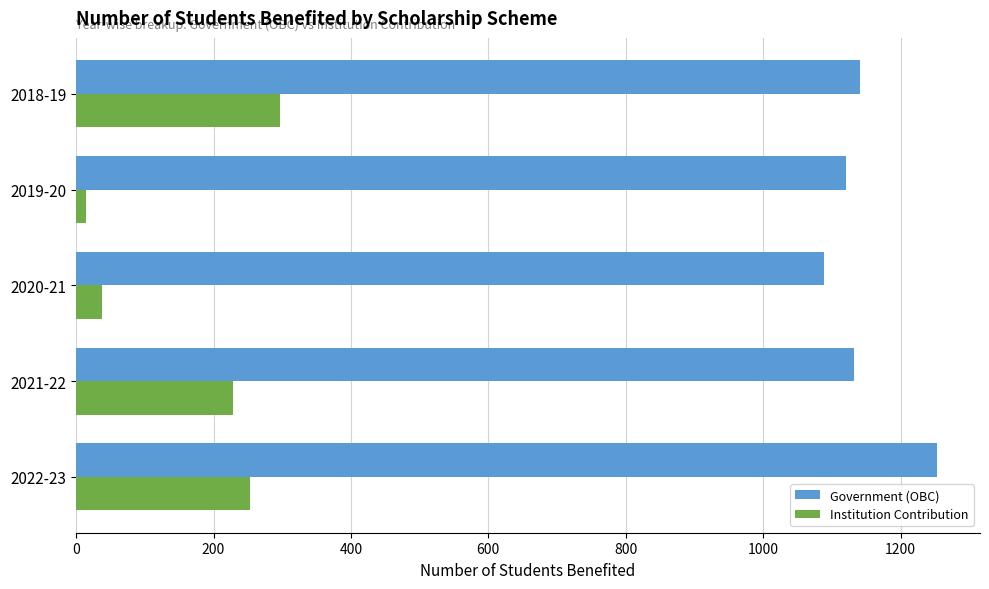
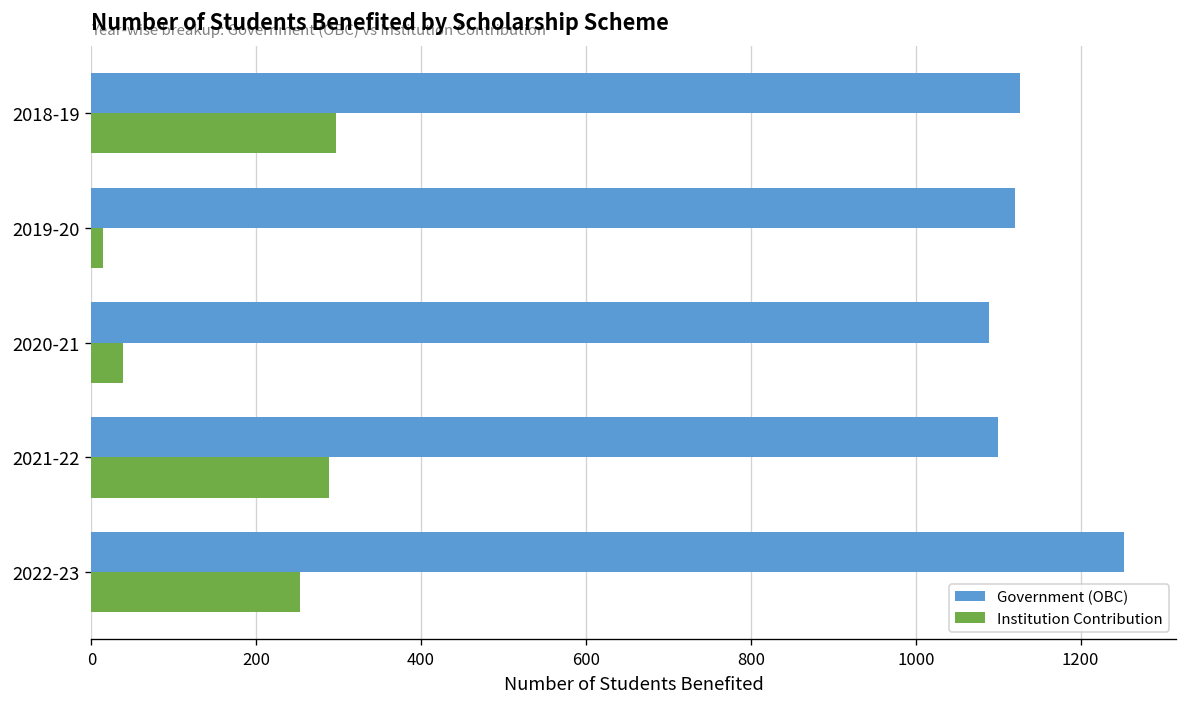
Government (OBC), 2018-19: 1140 -> 1130
Government (OBC), 2021-22: 1130 -> 1100
Institution Contribution, 2021-22: 230 -> 290
